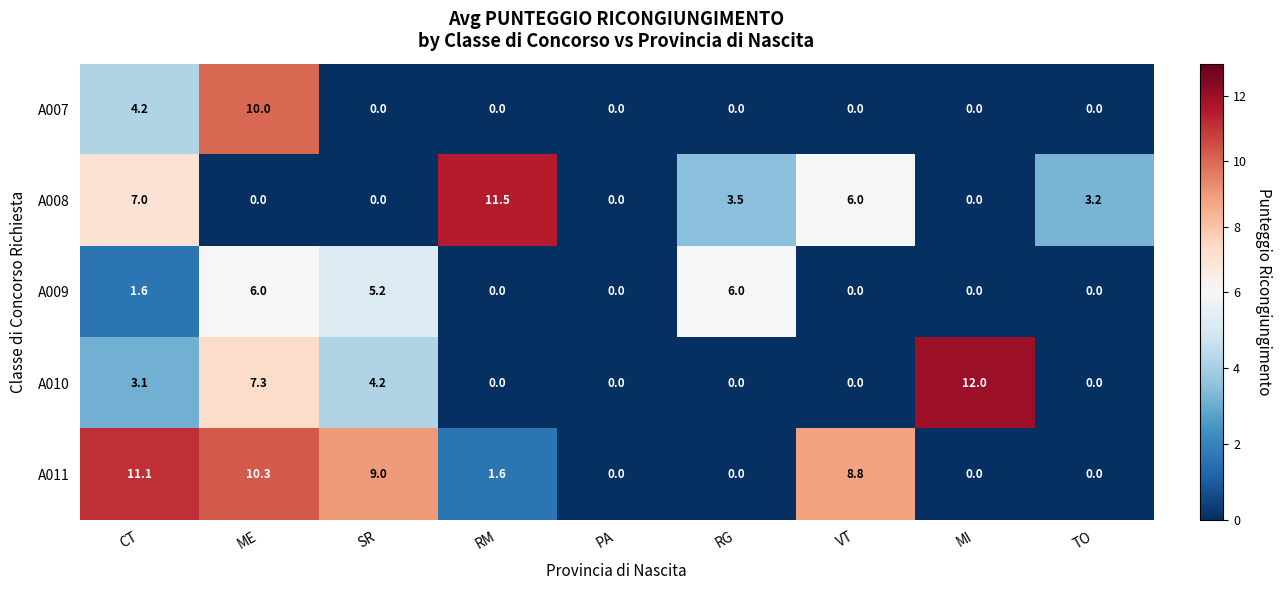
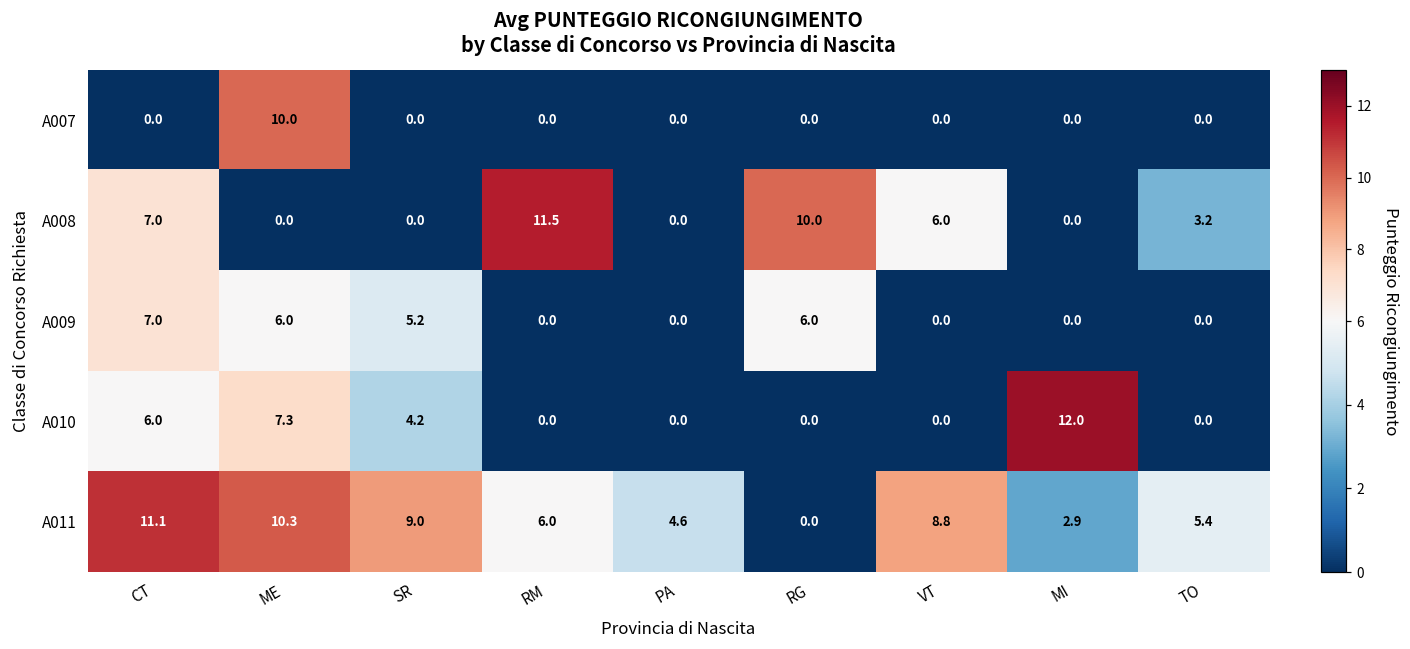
A007, CT: 4.2 -> 0.0
A008, RG: 3.5 -> 10.0
A009, CT: 1.6 -> 7.0
A010, CT: 3.1 -> 6.0
A011, RM: 1.6 -> 6.0
A011, PA: 0.0 -> 4.6
A011, MI: 0.0 -> 2.9
A011, TO: 0.0 -> 5.4
